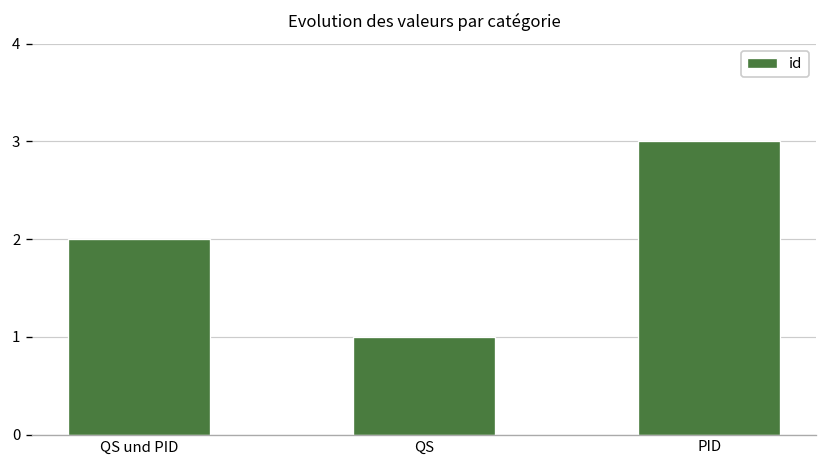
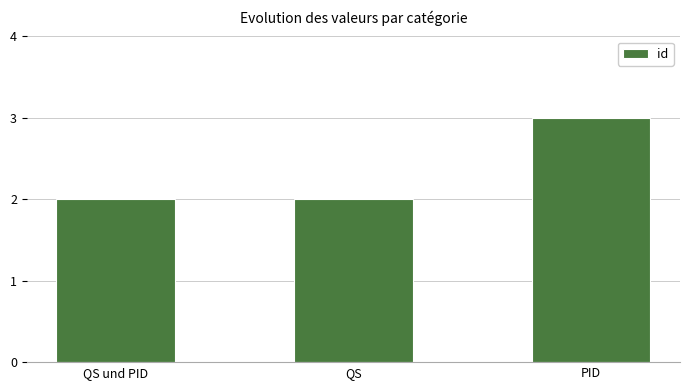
QS: 1 -> 2
